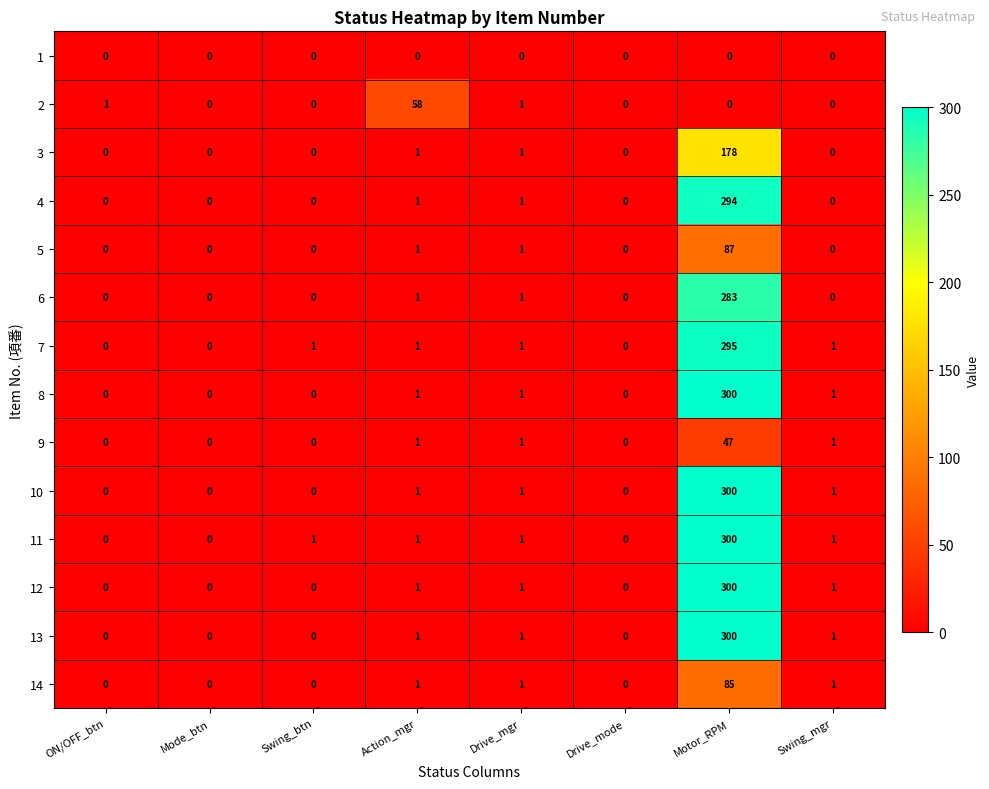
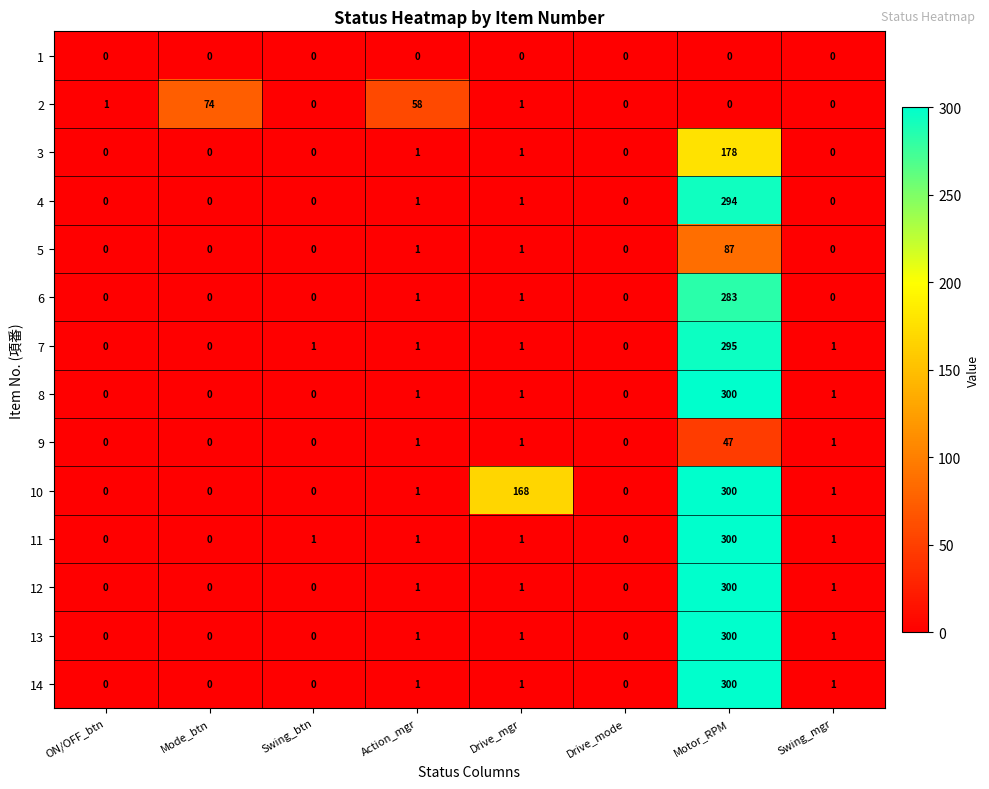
2, Mode_btn: 0 -> 74
10, Drive_mgr: 1 -> 168
14, Motor_RPM: 85 -> 300
